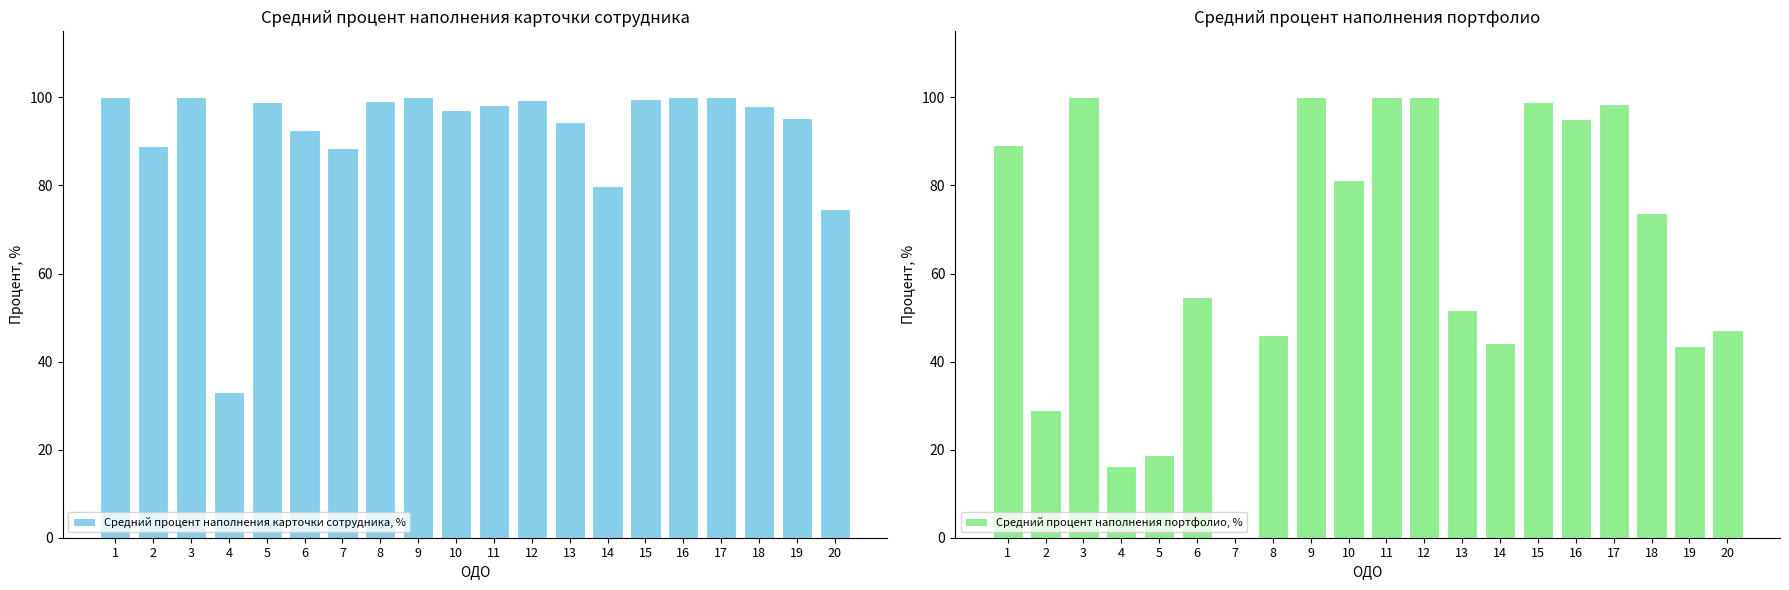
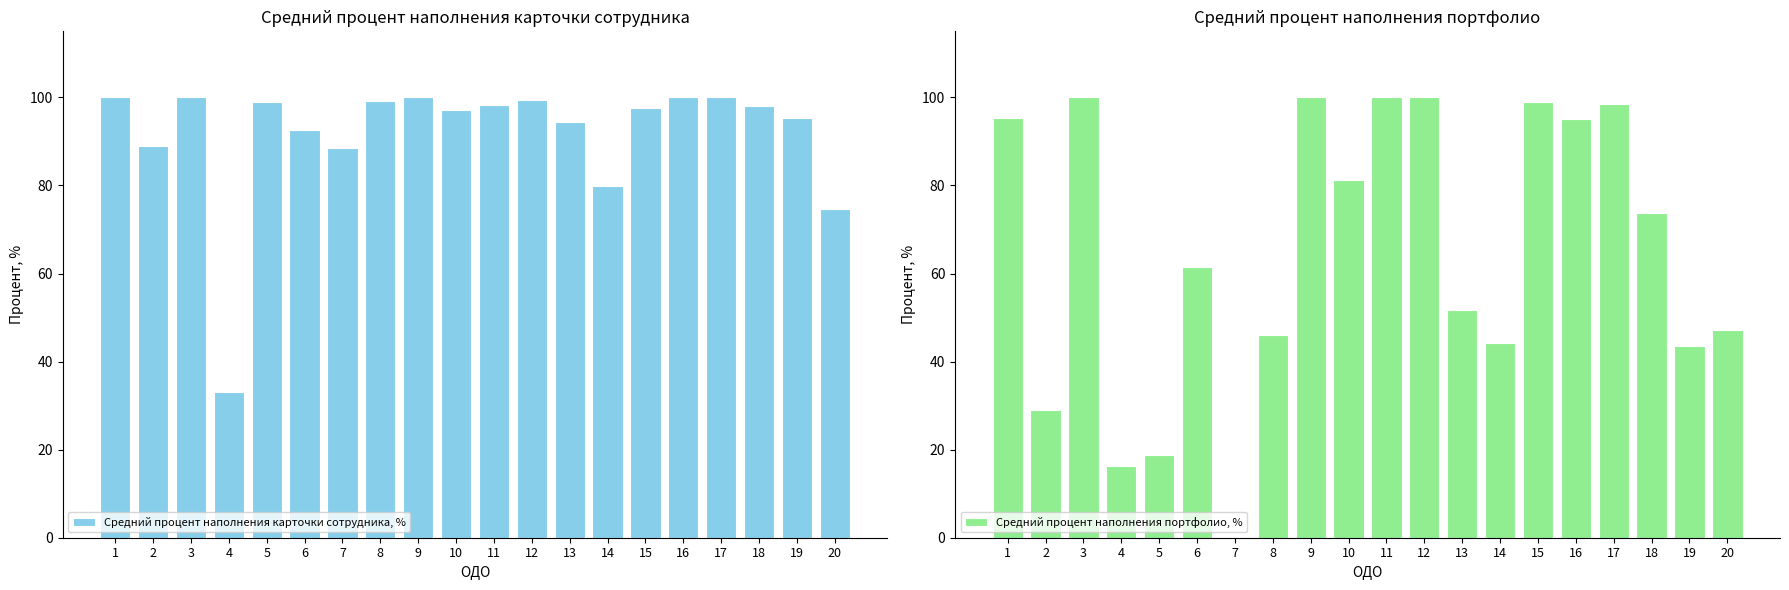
Средний процент наполнения карточки сотрудника, 15: 100 -> 98
Средний процент наполнения портфолио, 1: 89 -> 95
Средний процент наполнения портфолио, 6: 55 -> 62
